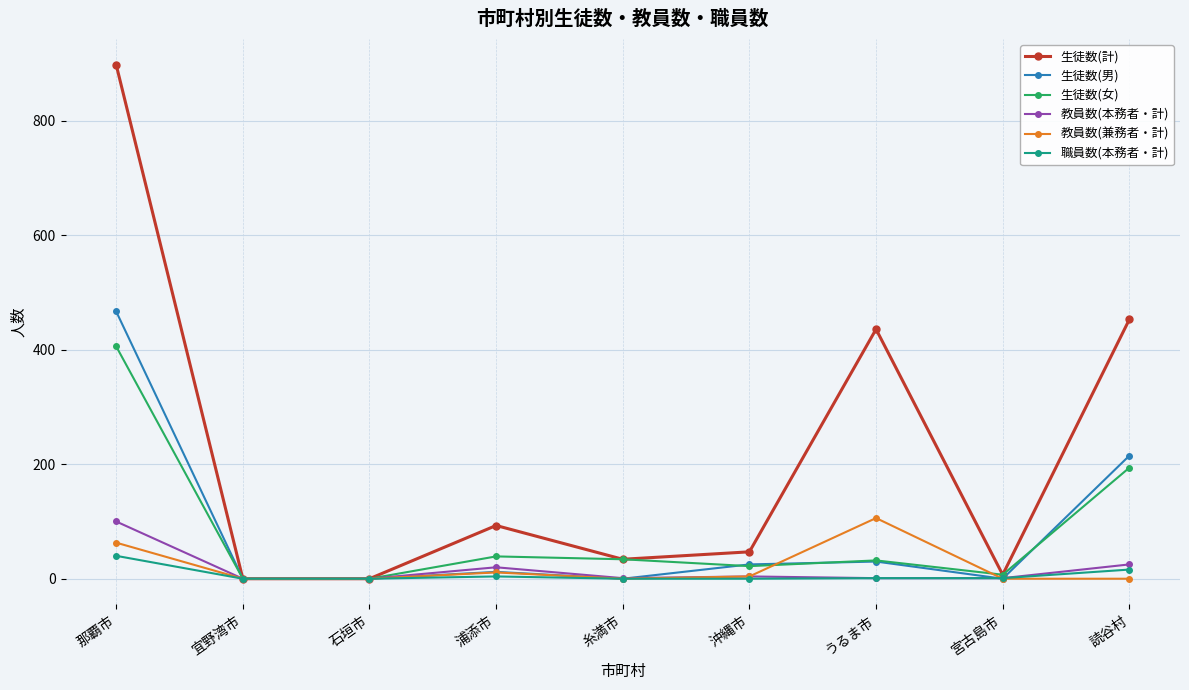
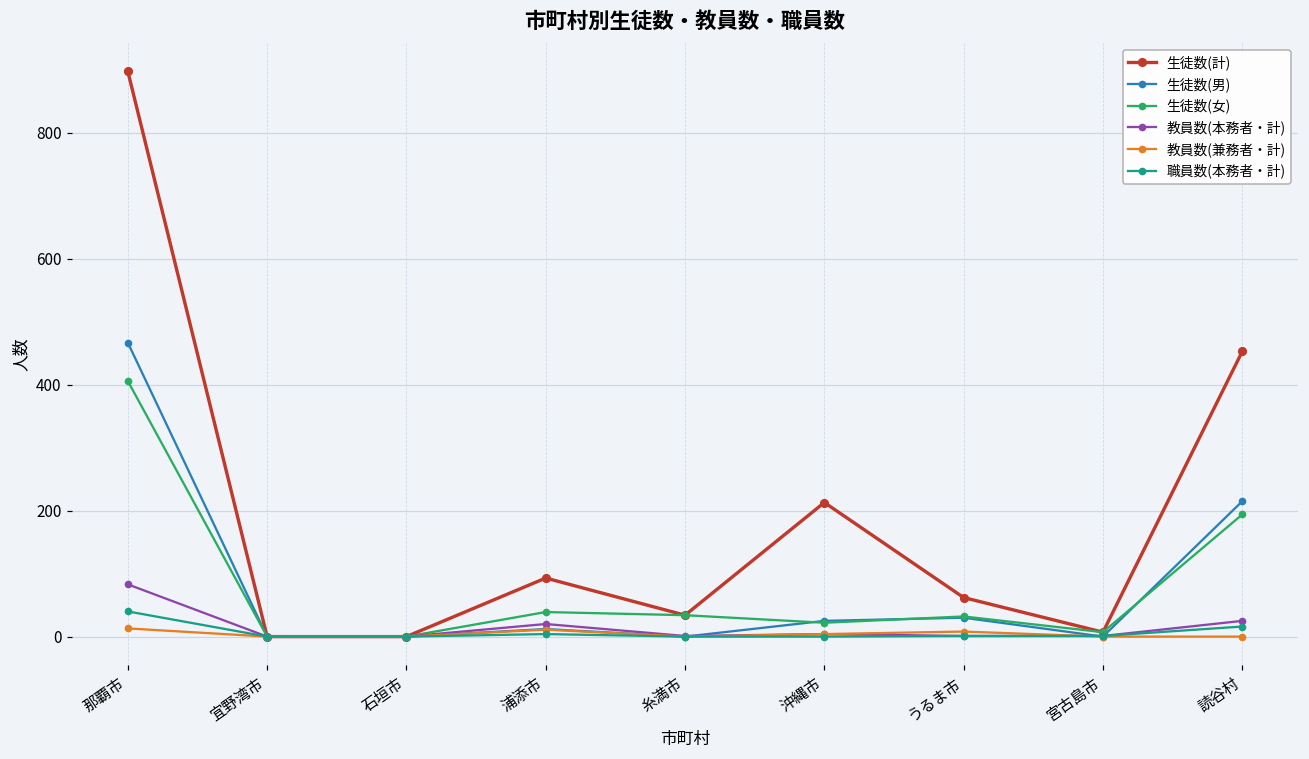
教員数(本務者・計), 那覇市: 100 -> 80
教員数(兼務者・計), 那覇市: 60 -> 10
生徒数(計), 沖縄市: 50 -> 210
生徒数(計), うるま市: 440 -> 60
教員数(兼務者・計), うるま市: 110 -> 10
